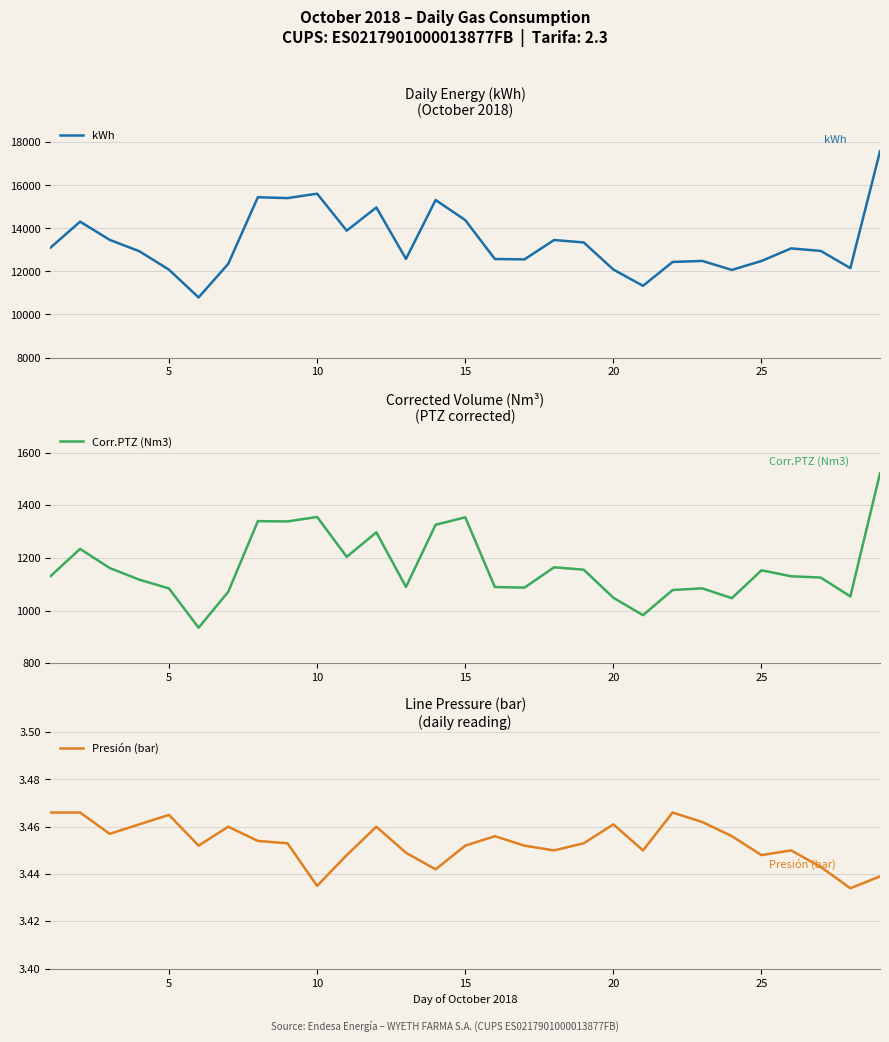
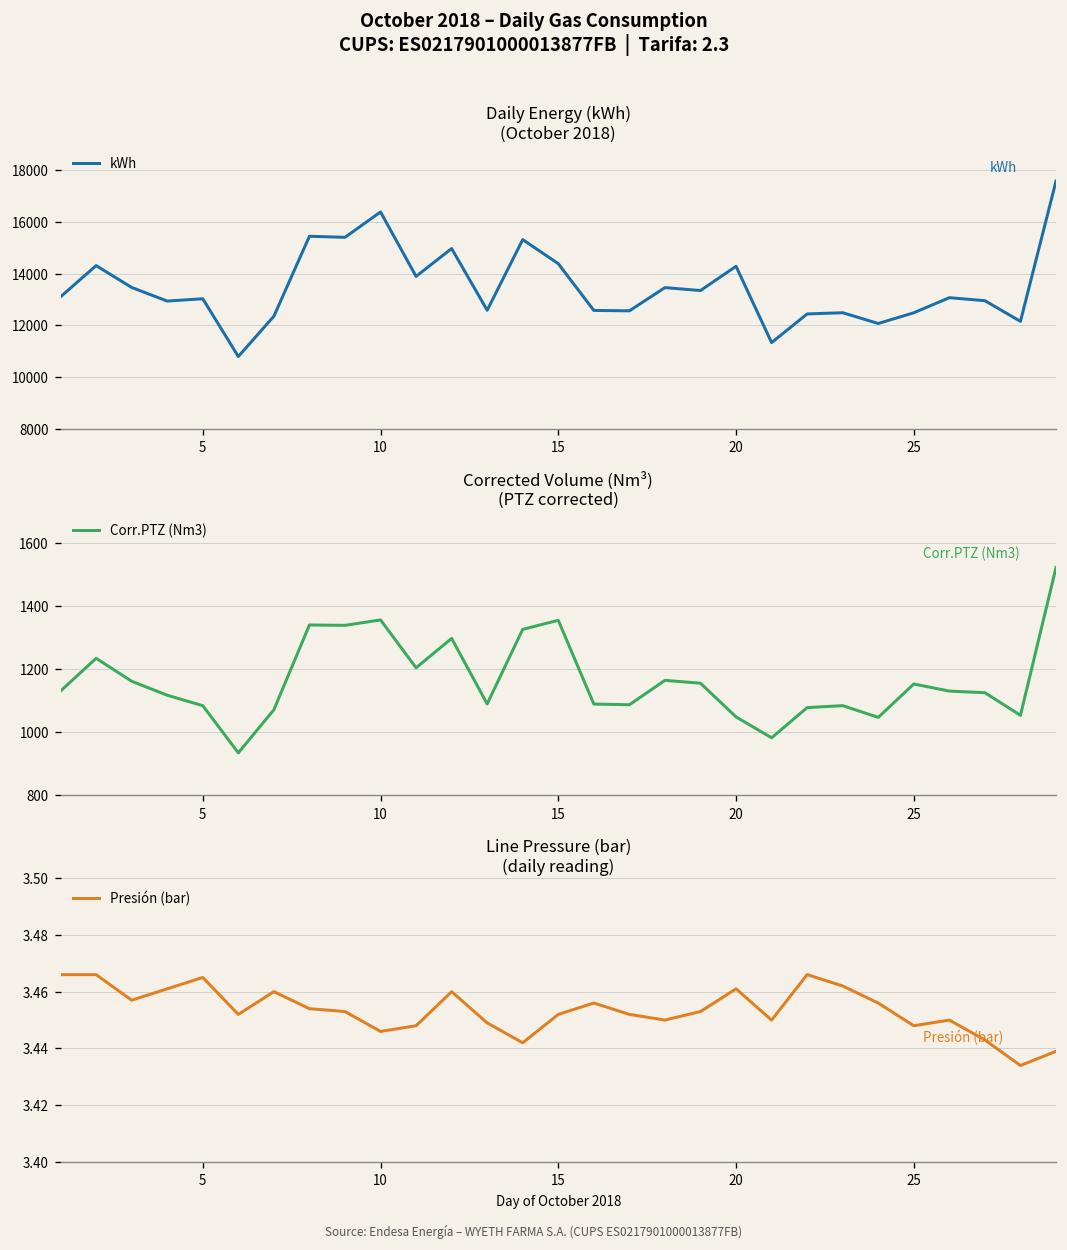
Daily Energy (kWh) (October 2018), 5: 12100 -> 13000
Daily Energy (kWh) (October 2018), 10: 15600 -> 16400
Daily Energy (kWh) (October 2018), 20: 12100 -> 14300
Line Pressure (bar) (daily reading), 10: 3.435 -> 3.446
